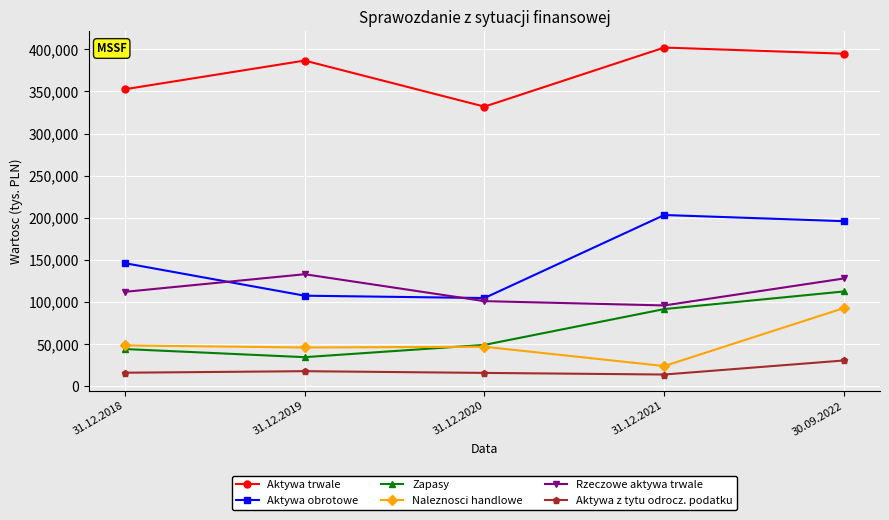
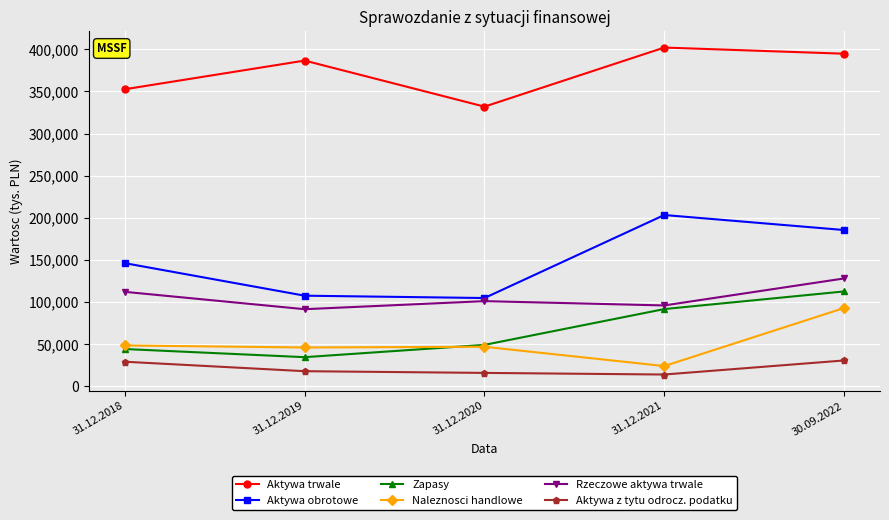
Aktywa z tytu odrocz. podatku, 31.12.2018: 20,000 -> 30,000
Rzeczowe aktywa trwale, 31.12.2019: 130,000 -> 90,000
Aktywa obrotowe, 30.09.2022: 200,000 -> 190,000
